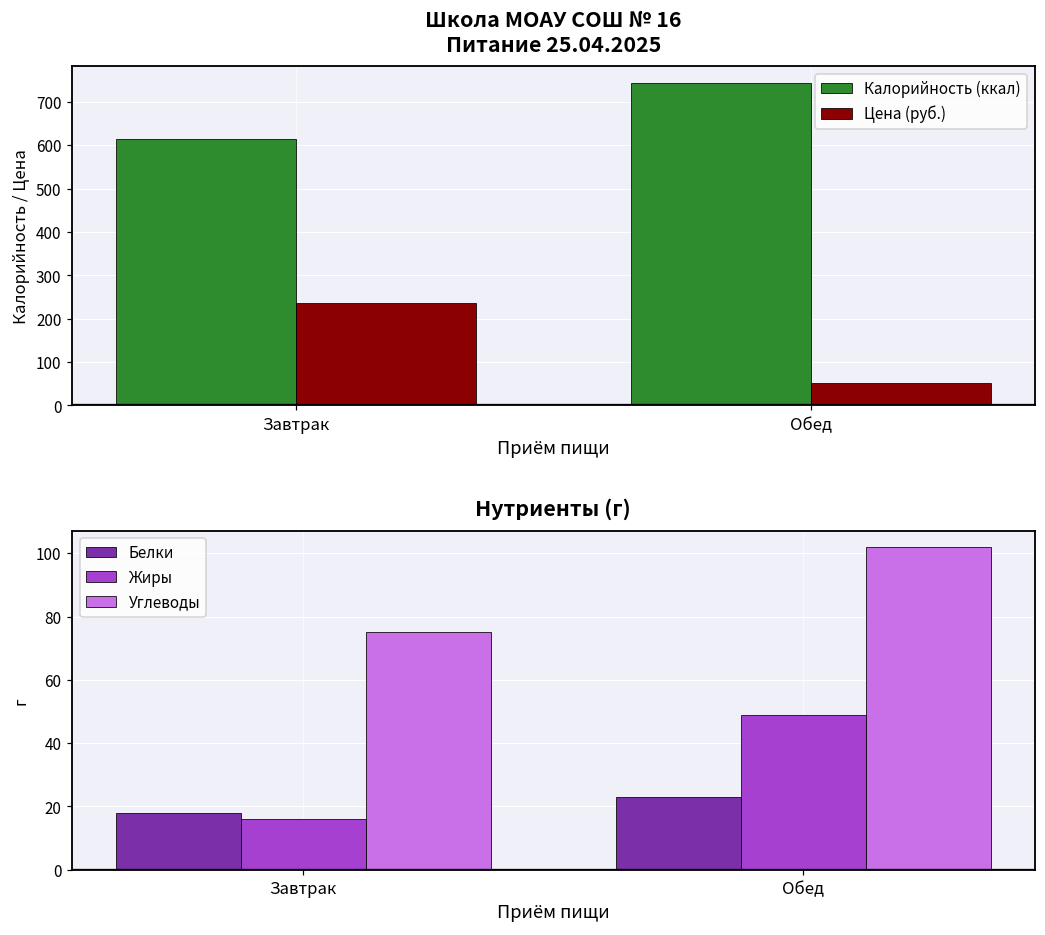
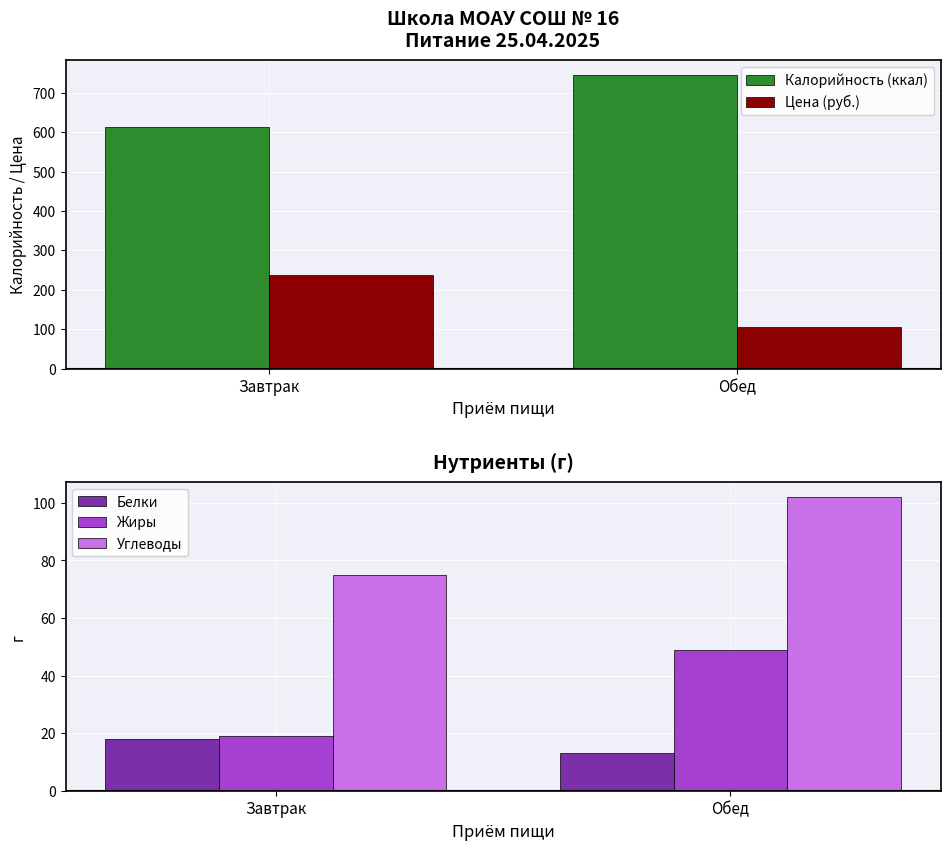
Школа МОАУ СОШ № 16 Питание 25.04.2025, Цена (руб.), Обед: 50 -> 110
Нутриенты (г), Жиры, Завтрак: 16 -> 19
Нутриенты (г), Белки, Обед: 23 -> 13
